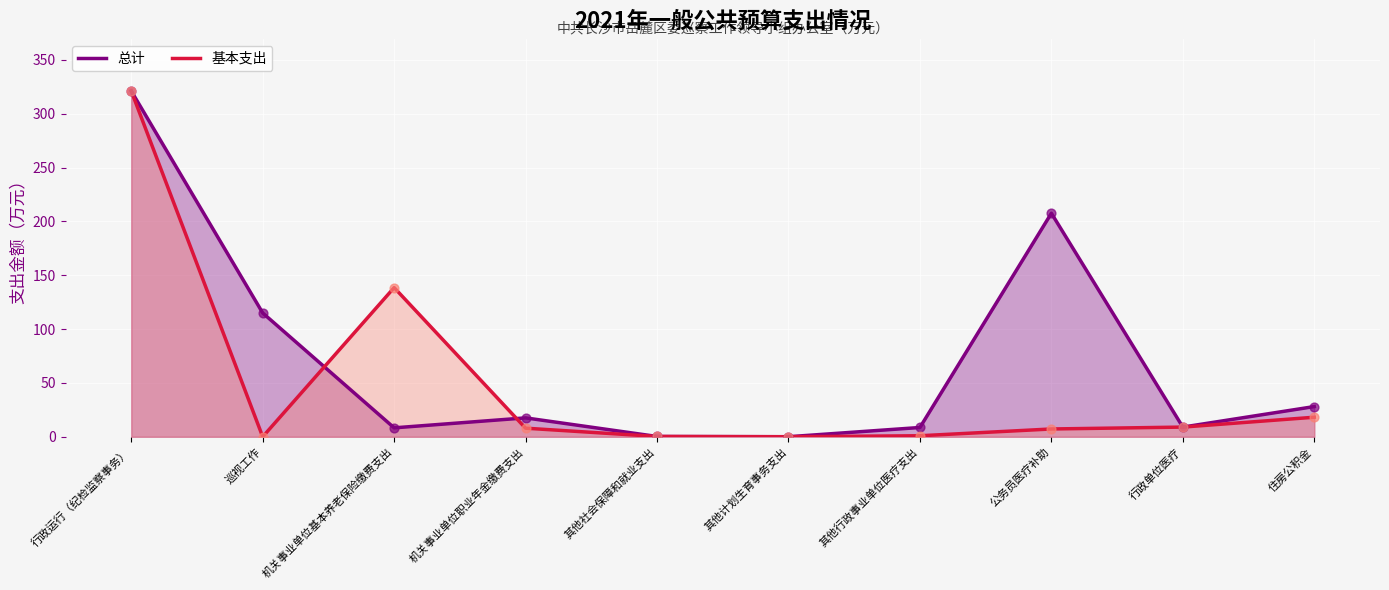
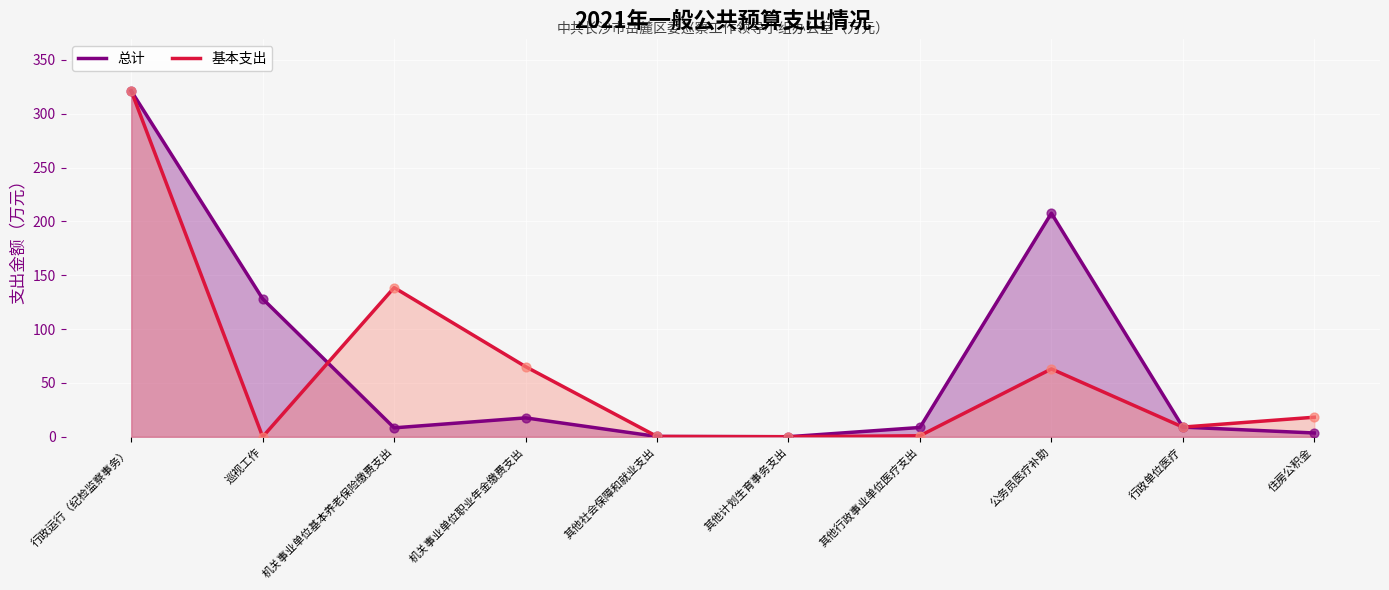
总计, 巡视工作: 115 -> 128
基本支出, 机关事业单位职业年金缴费支出: 8 -> 65
基本支出, 公务员医疗补助: 7 -> 63
总计, 住房公积金: 28 -> 4
